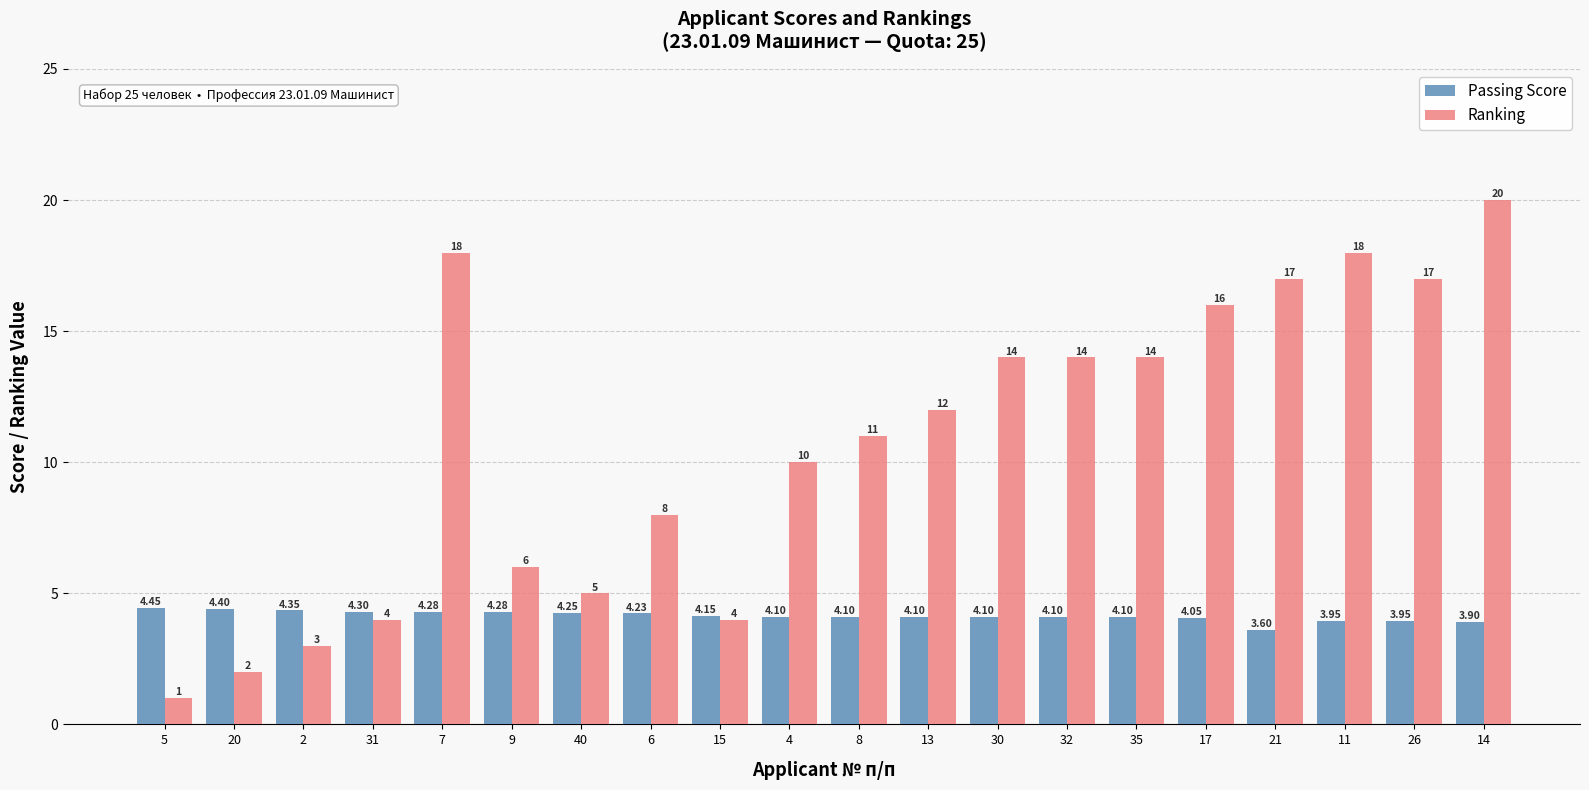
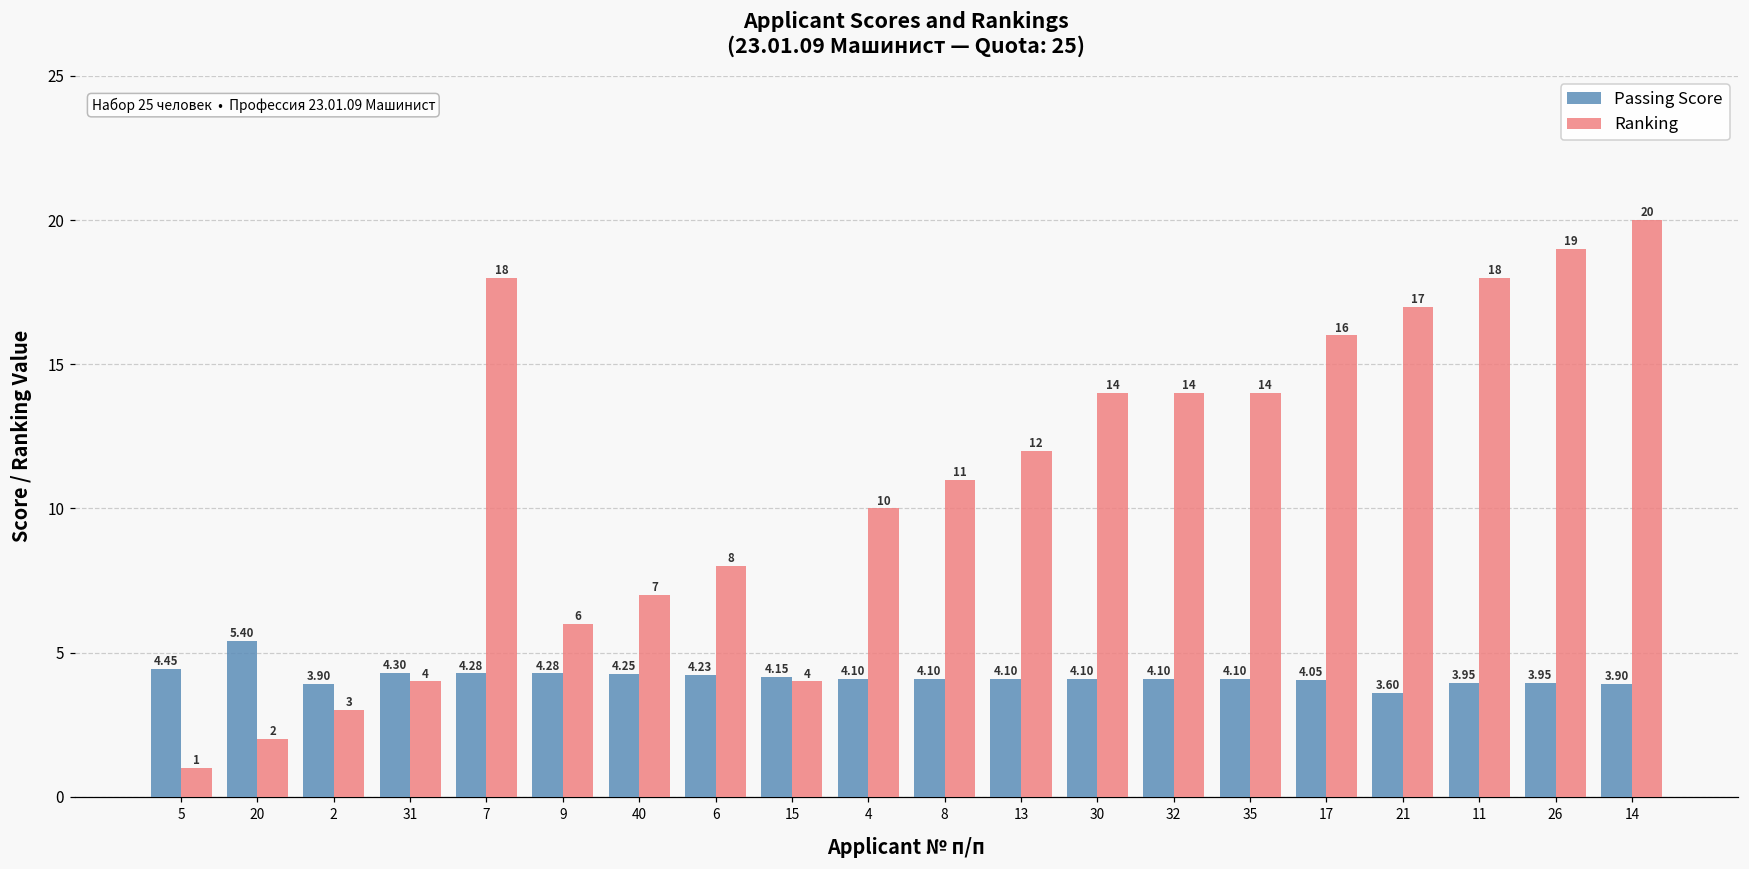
Passing Score, 20: 4.40 -> 5.40
Passing Score, 2: 4.35 -> 3.90
Ranking, 40: 5 -> 7
Ranking, 26: 17 -> 19
